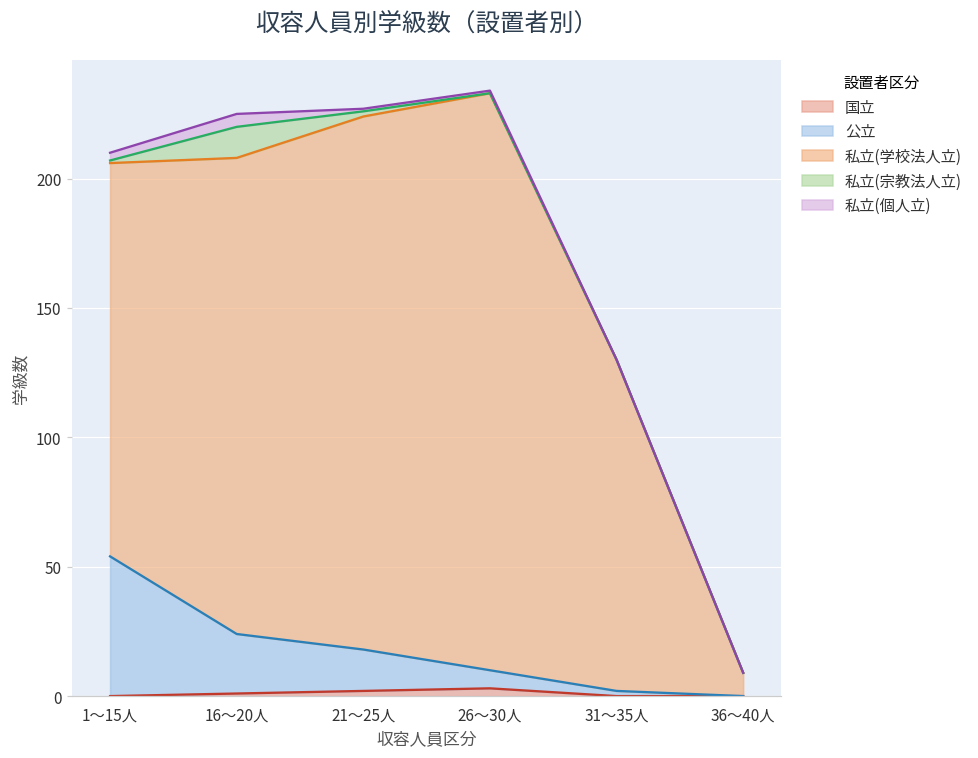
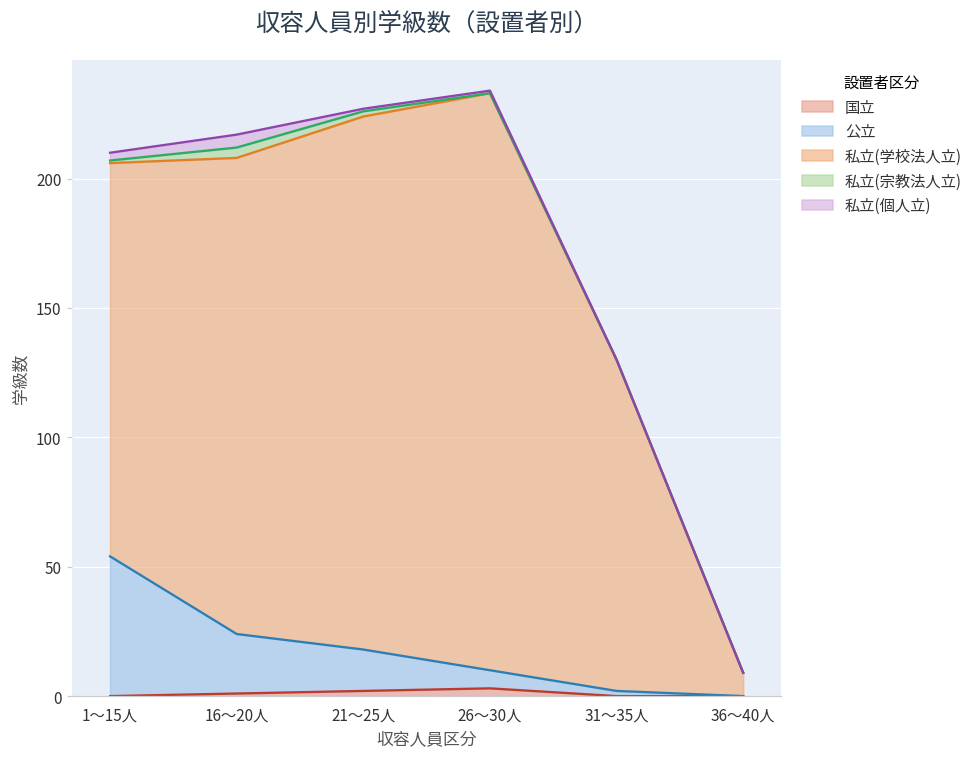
私立(宗教法人立), 16～20人: 12 -> 4
